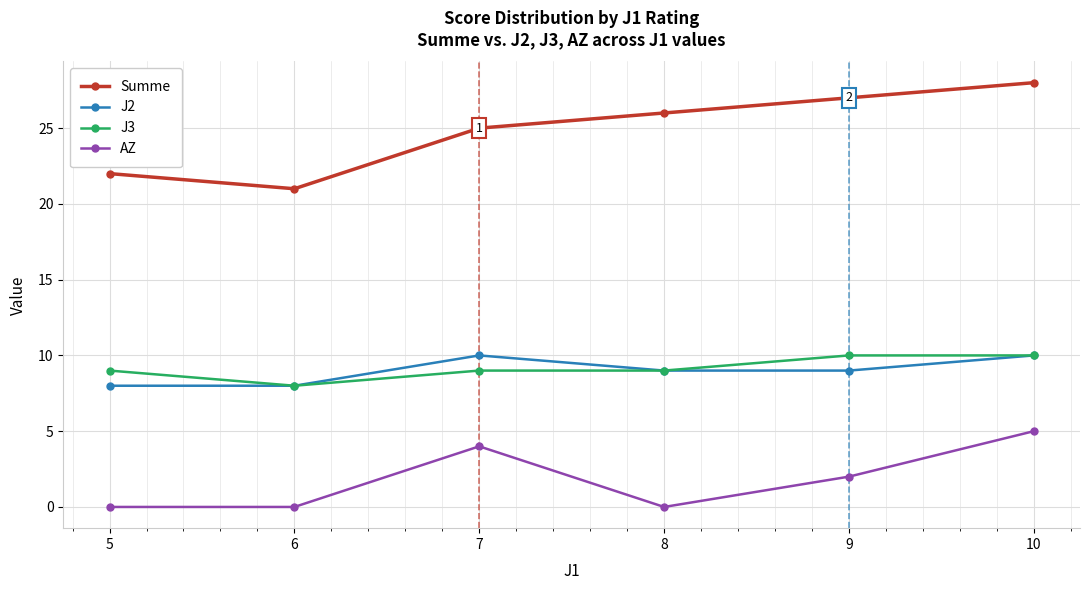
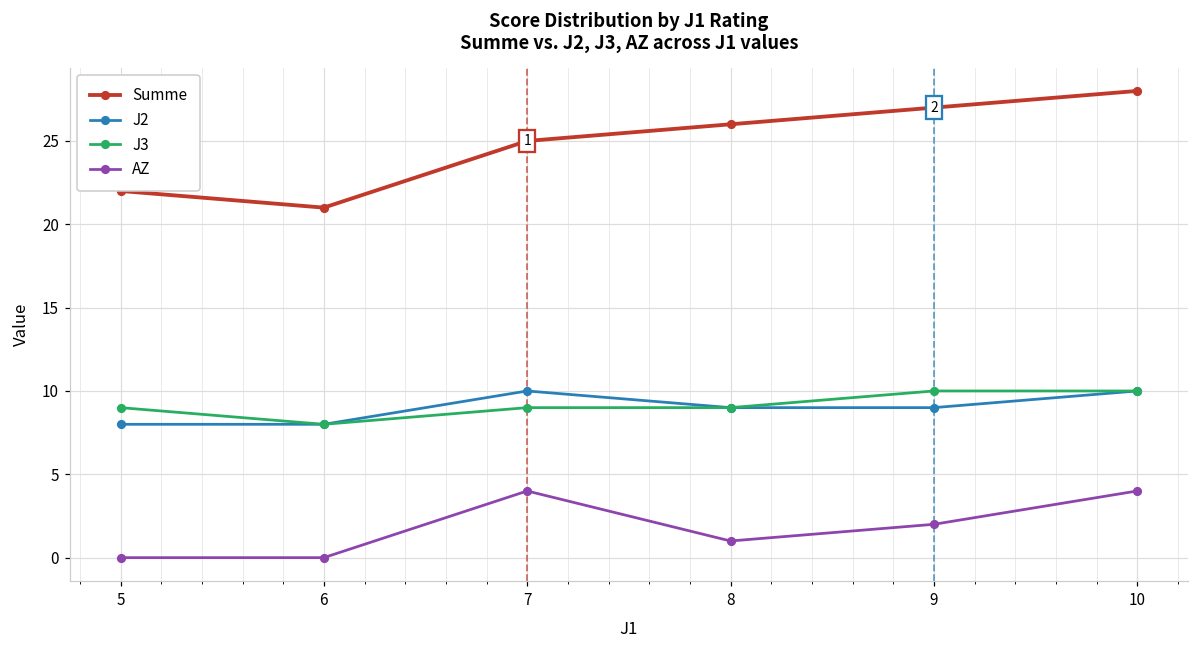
AZ, 8: 0 -> 1
AZ, 10: 5 -> 4
